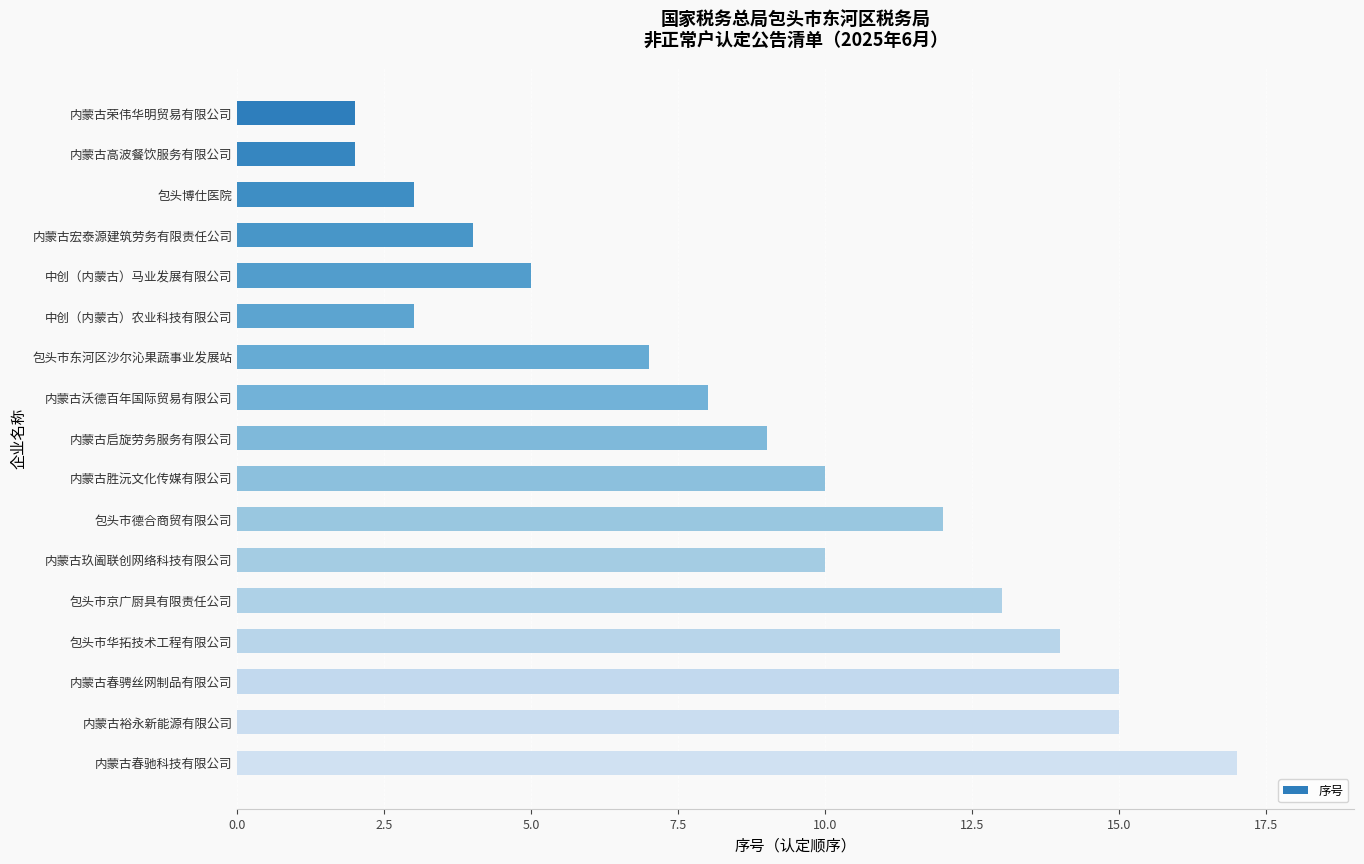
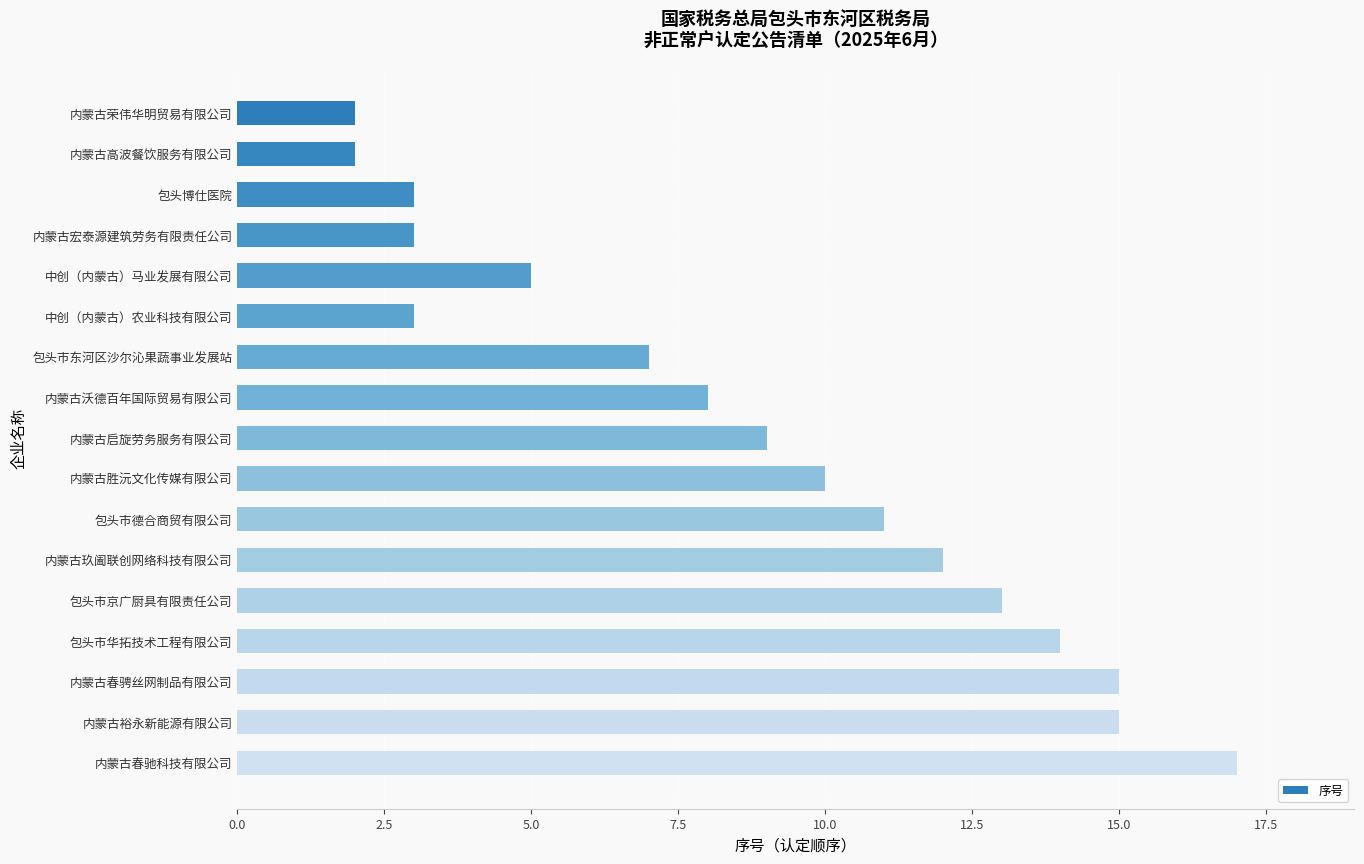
内蒙古宏泰源建筑劳务有限责任公司: 4 -> 3
包头市德合商贸有限公司: 12 -> 11
内蒙古玖阖联创网络科技有限公司: 10 -> 12
